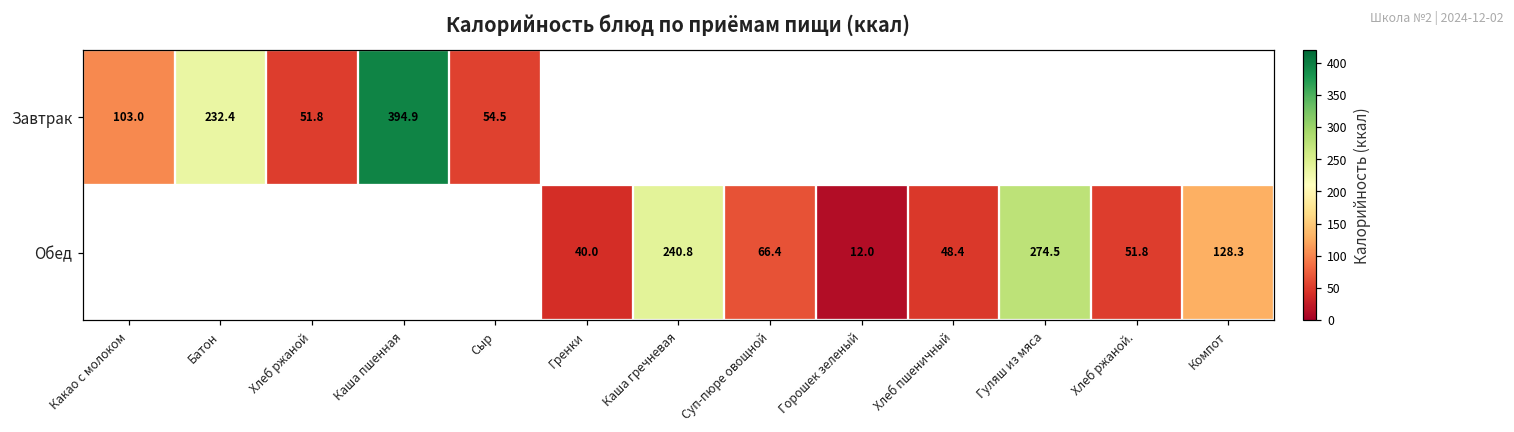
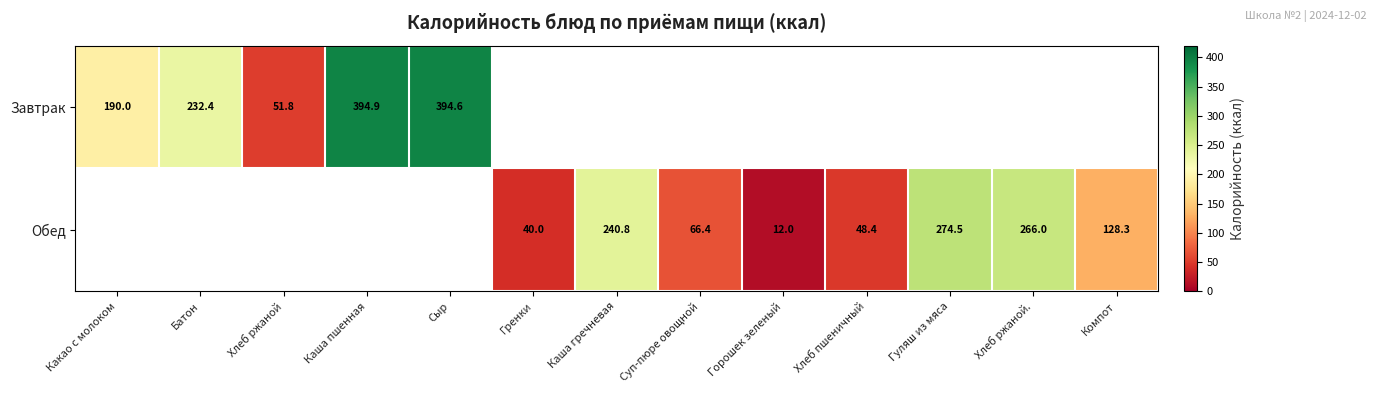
Завтрак, Какао с молоком: 103.0 -> 190.0
Завтрак, Сыр: 54.5 -> 394.6
Обед, Хлеб ржаной.: 51.8 -> 266.0
